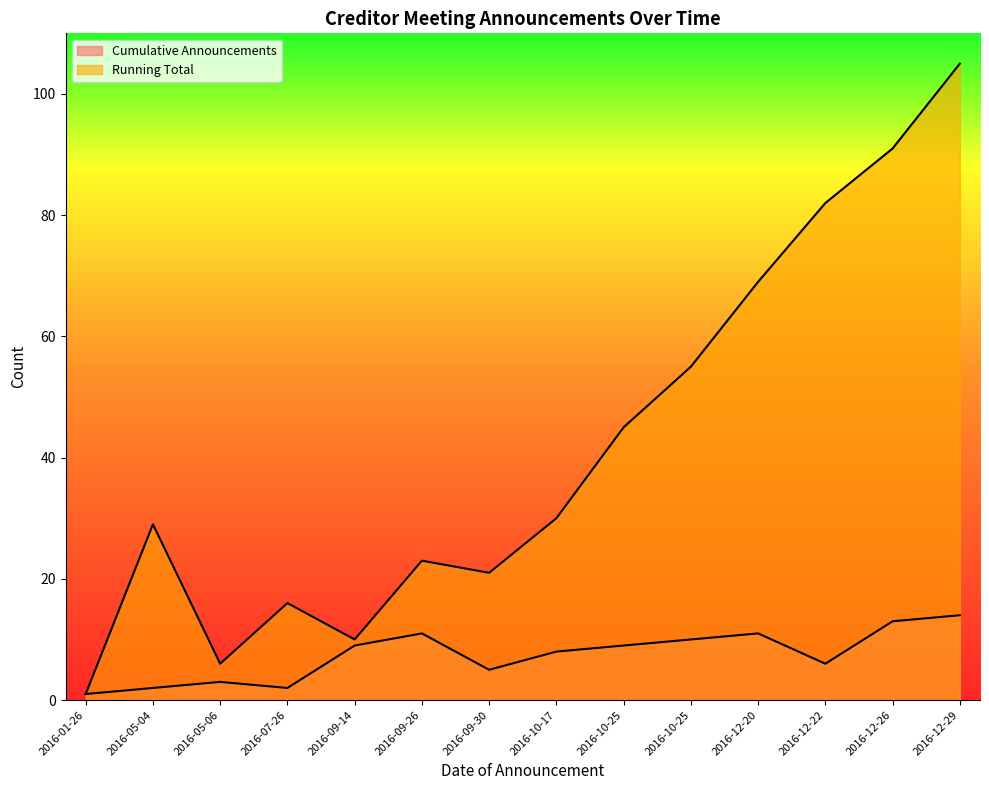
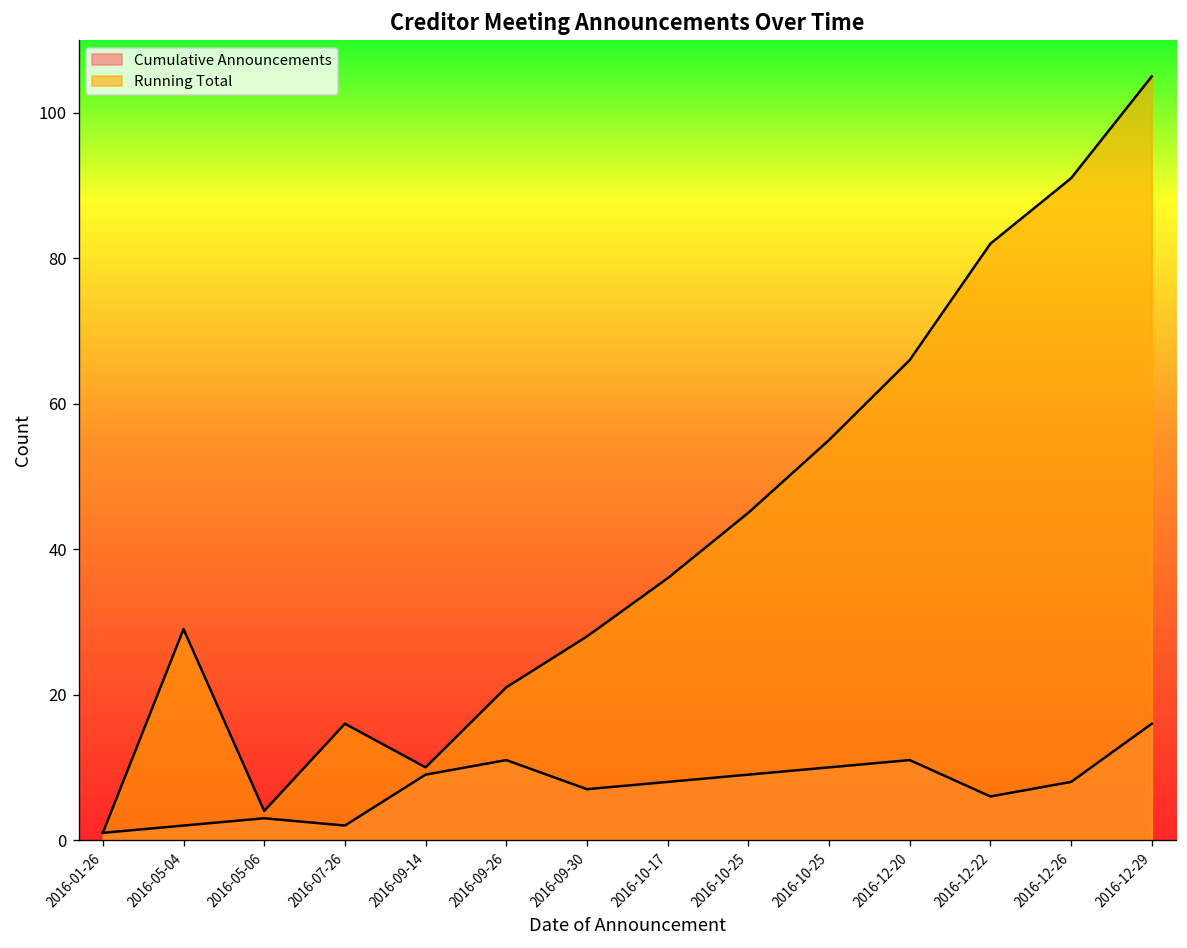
Running Total, 2016-05-06: 6 -> 4
Running Total, 2016-09-26: 23 -> 21
Cumulative Announcements, 2016-09-30: 5 -> 7
Running Total, 2016-09-30: 21 -> 28
Running Total, 2016-10-17: 30 -> 36
Running Total, 2016-12-20: 69 -> 66
Cumulative Announcements, 2016-12-26: 13 -> 8
Cumulative Announcements, 2016-12-29: 14 -> 16
